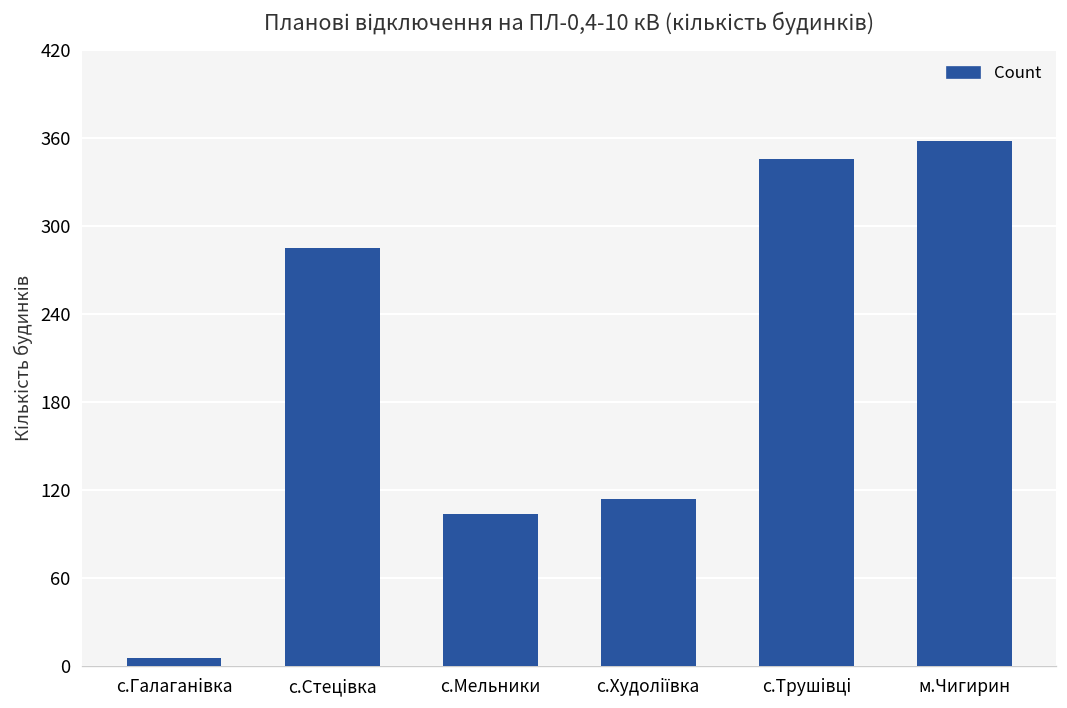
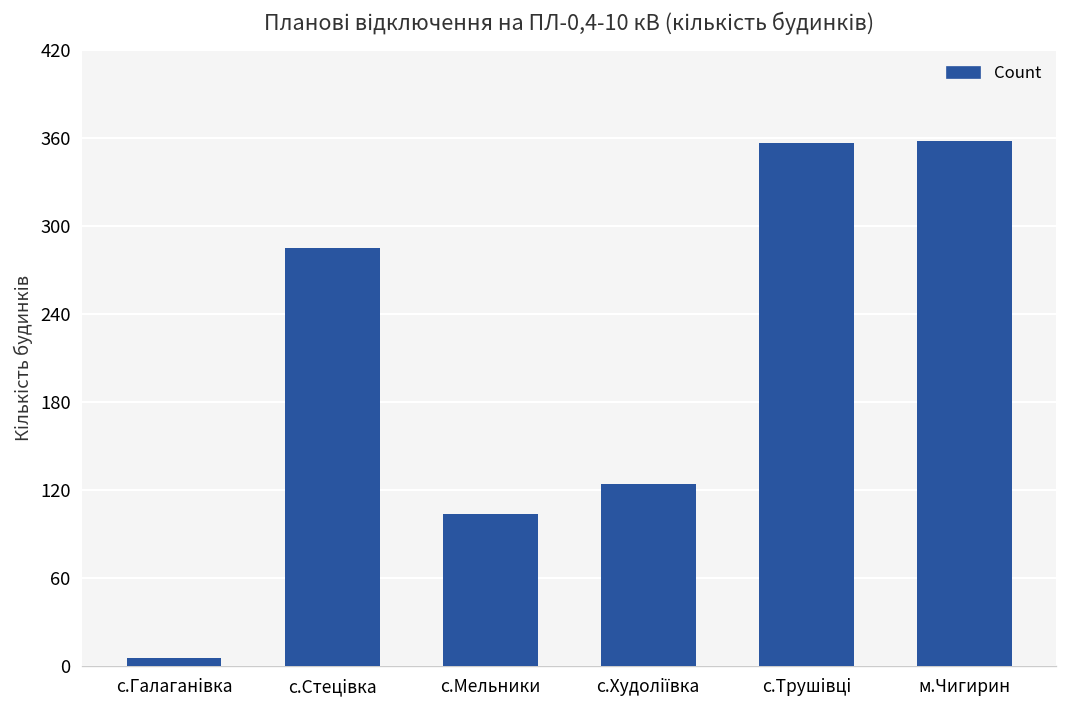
с.Худоліївка: 114 -> 124
с.Трушівці: 346 -> 357
